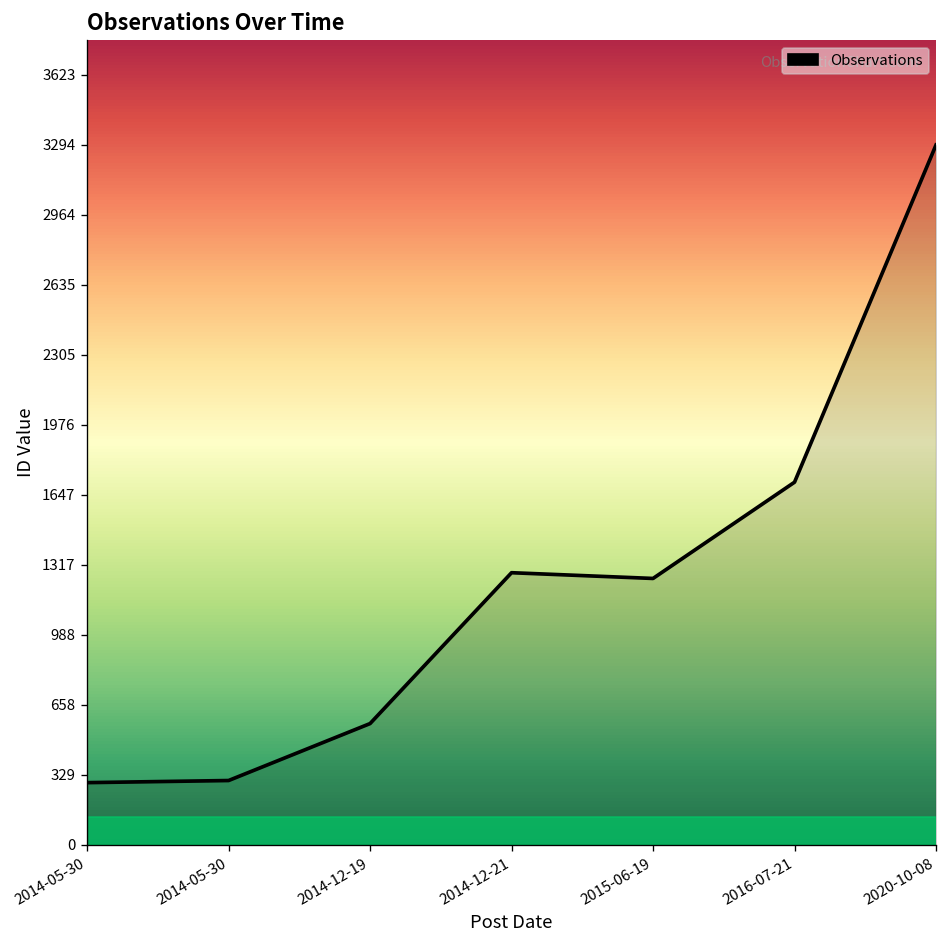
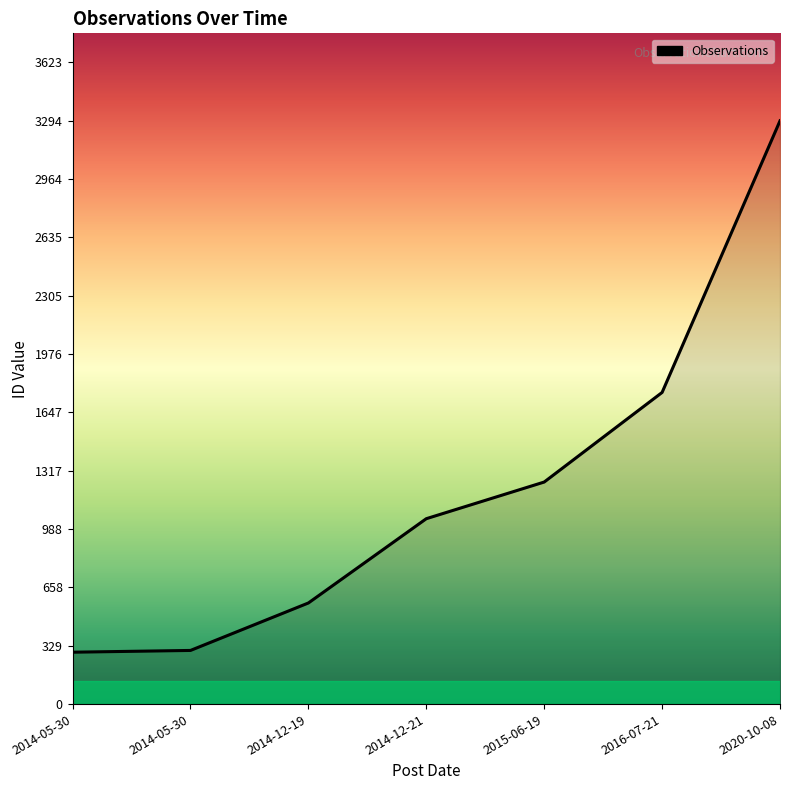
2014-12-21: 1280 -> 1050
2016-07-21: 1710 -> 1760
